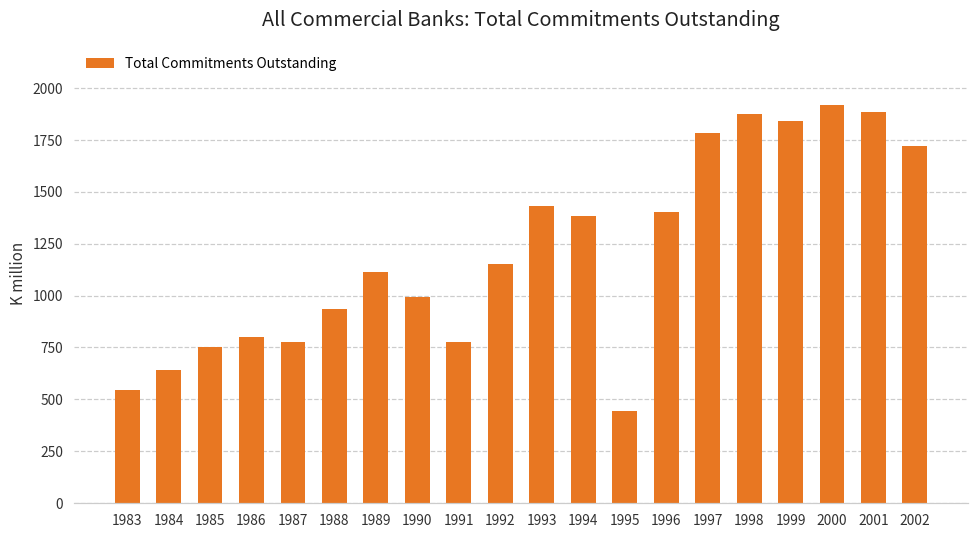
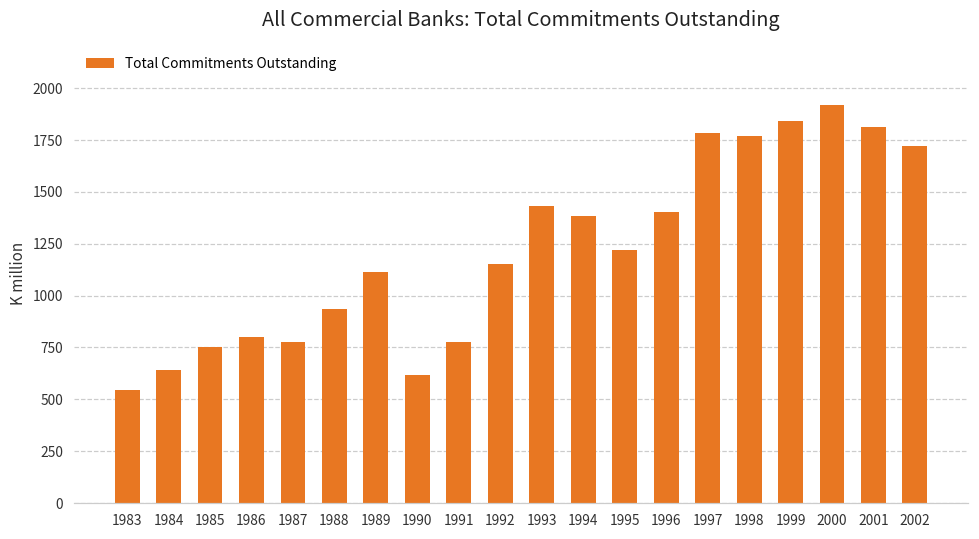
1990: 990 -> 620
1995: 450 -> 1220
1998: 1880 -> 1770
2001: 1890 -> 1810
